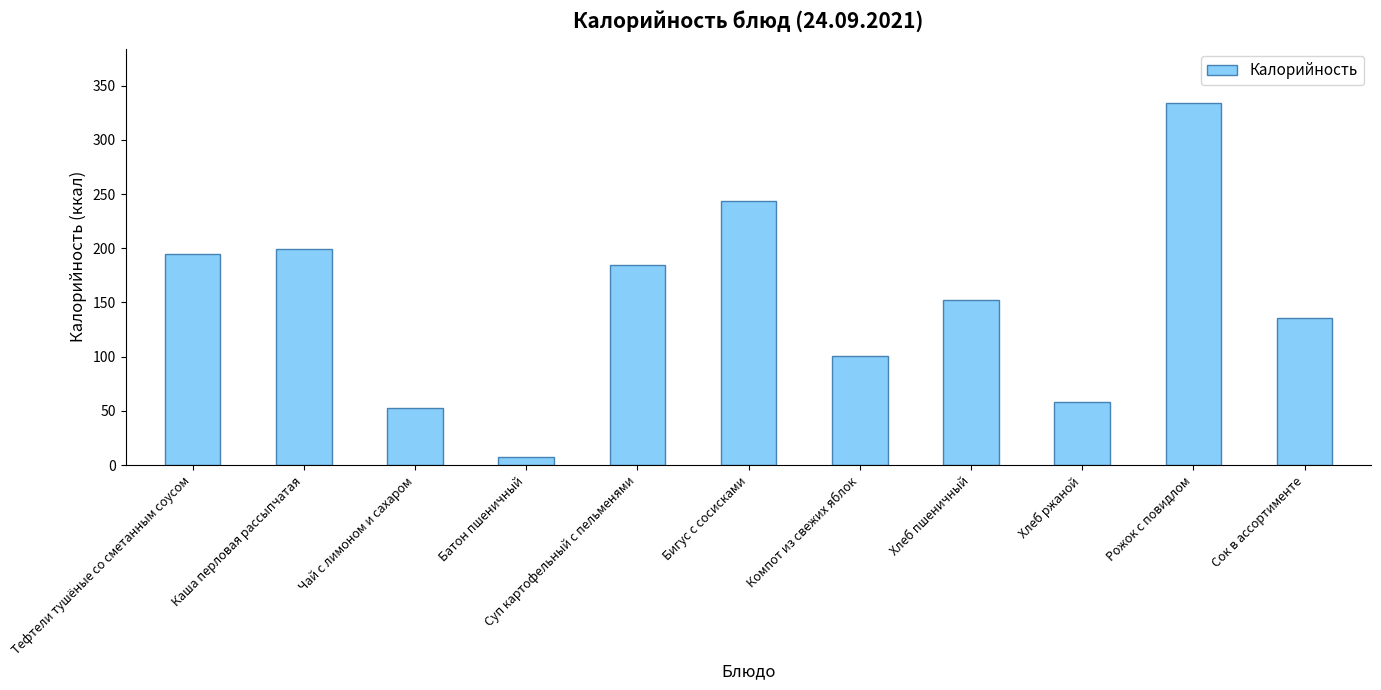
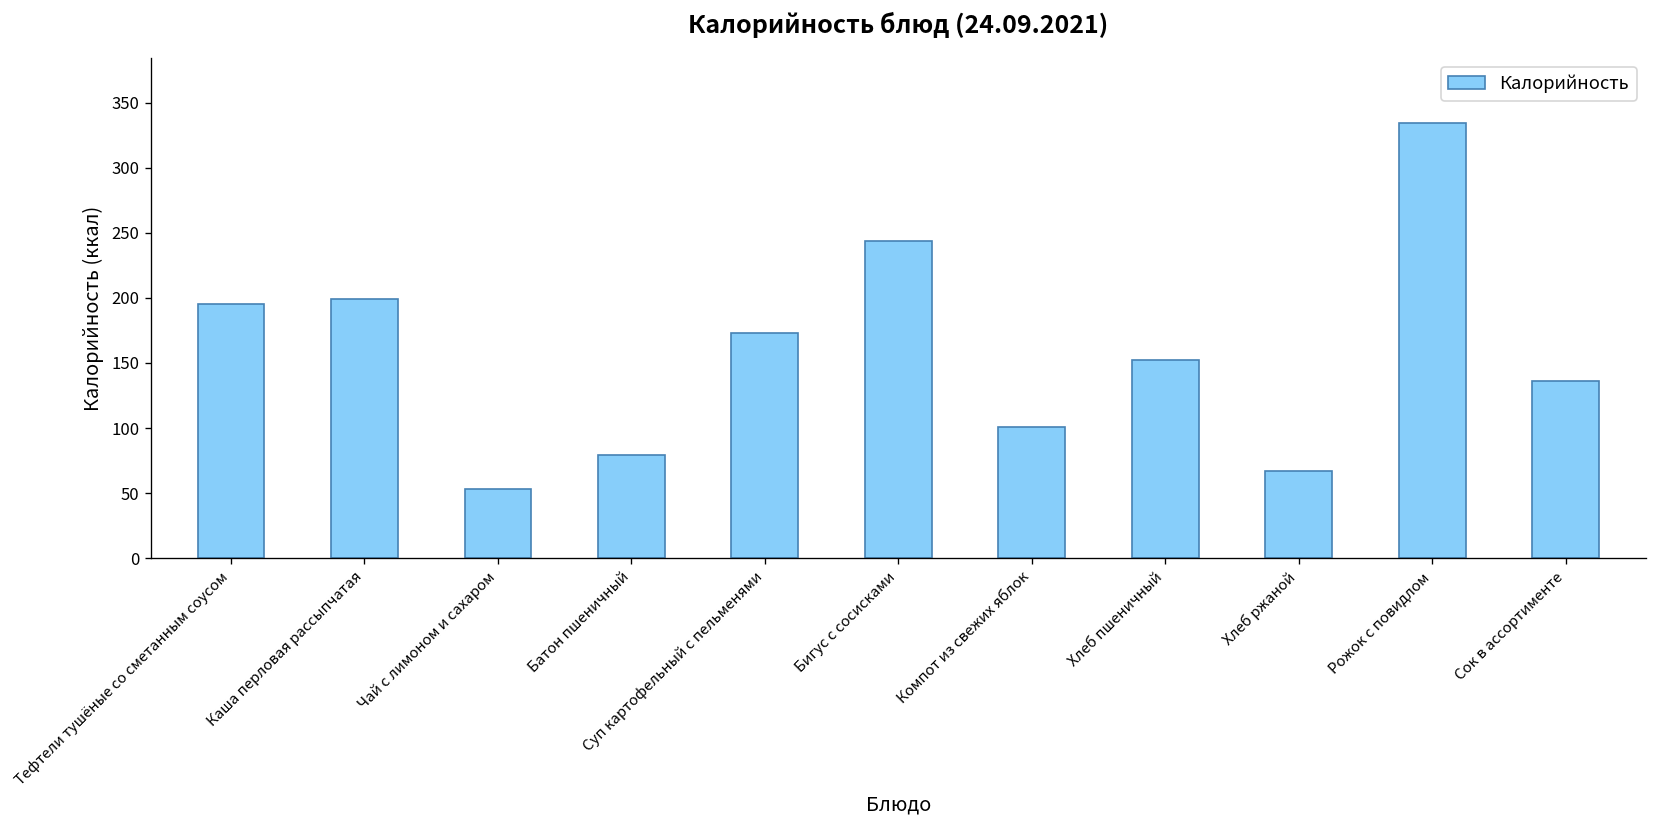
Батон пшеничный: 8 -> 79
Суп картофельный с пельменями: 185 -> 173
Хлеб ржаной: 58 -> 67
